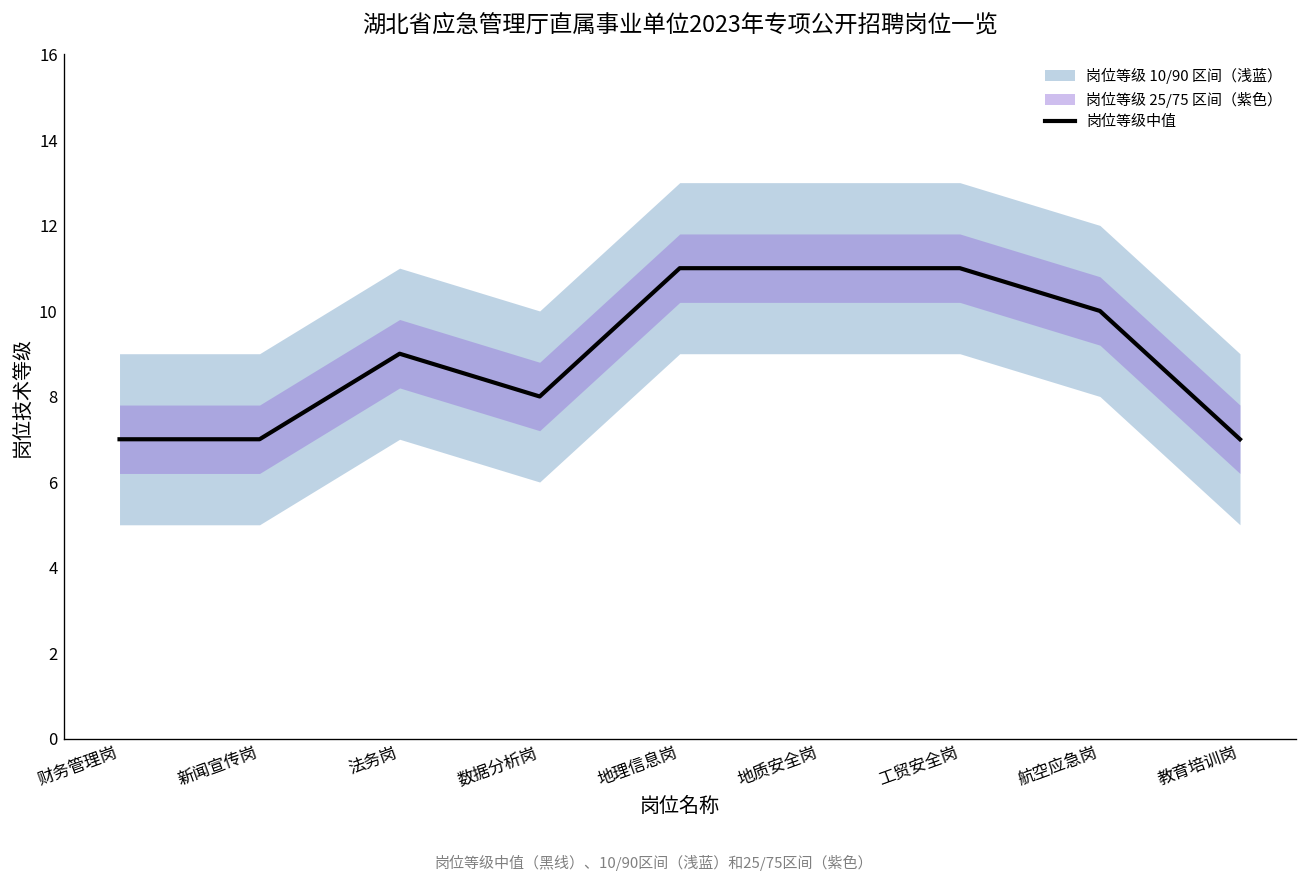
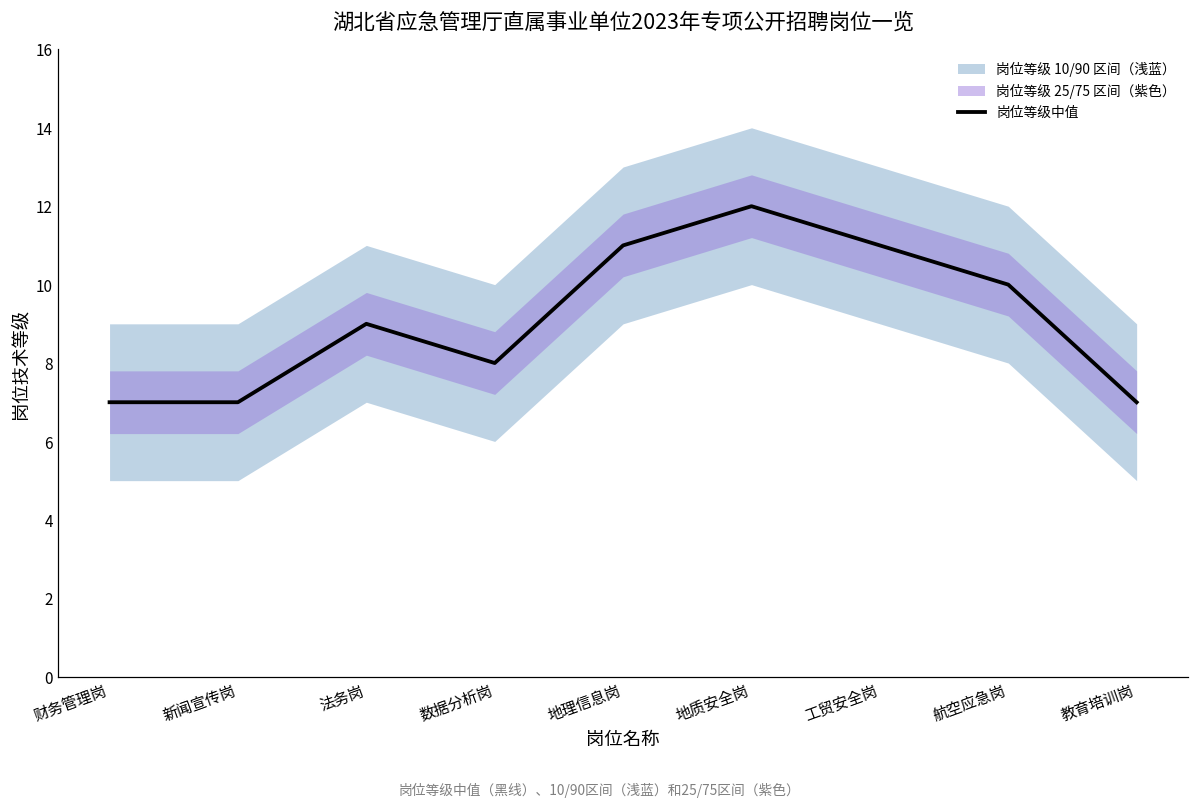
岗位等级中值, 地质安全岗: 11 -> 12
